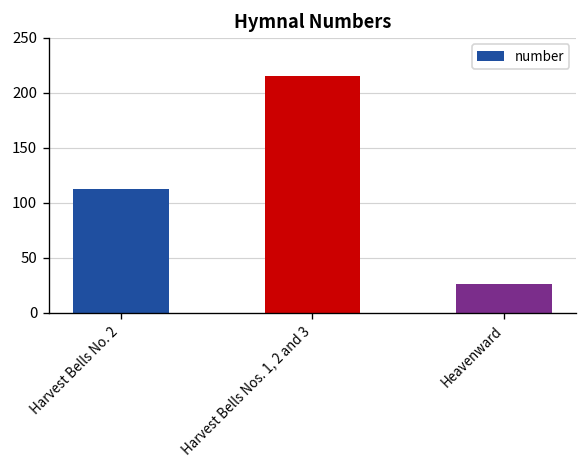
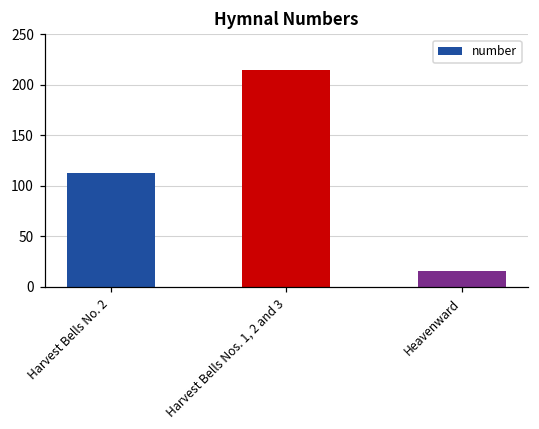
Heavenward: 30 -> 20
